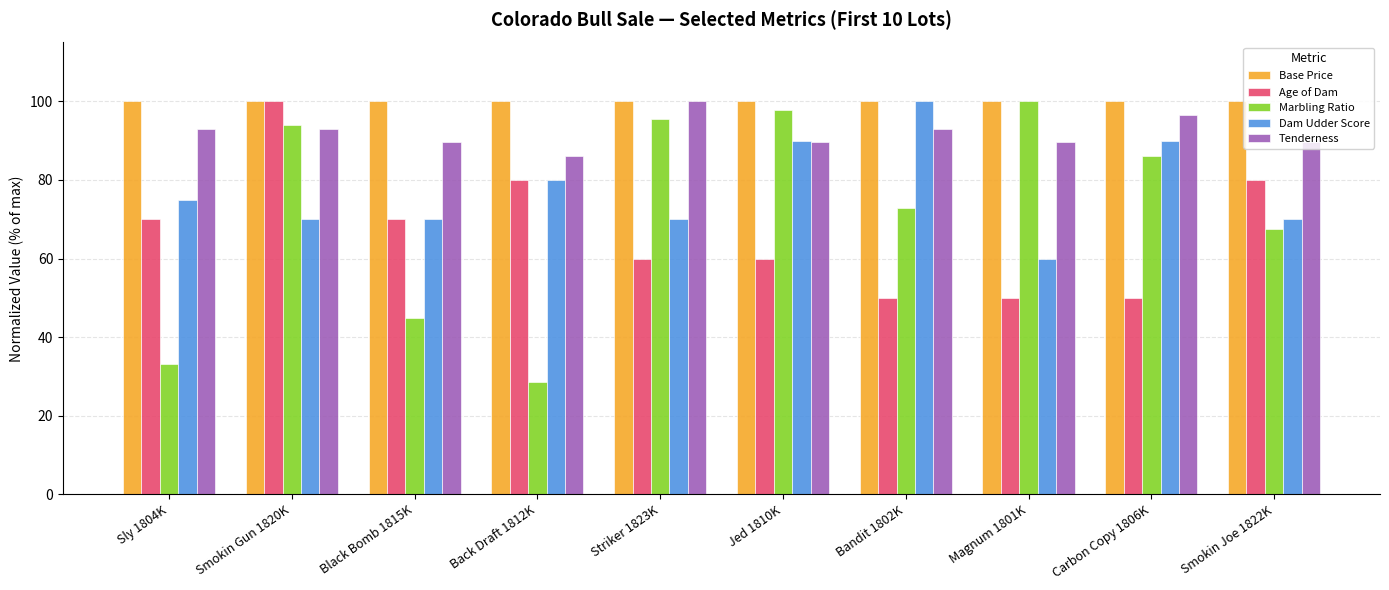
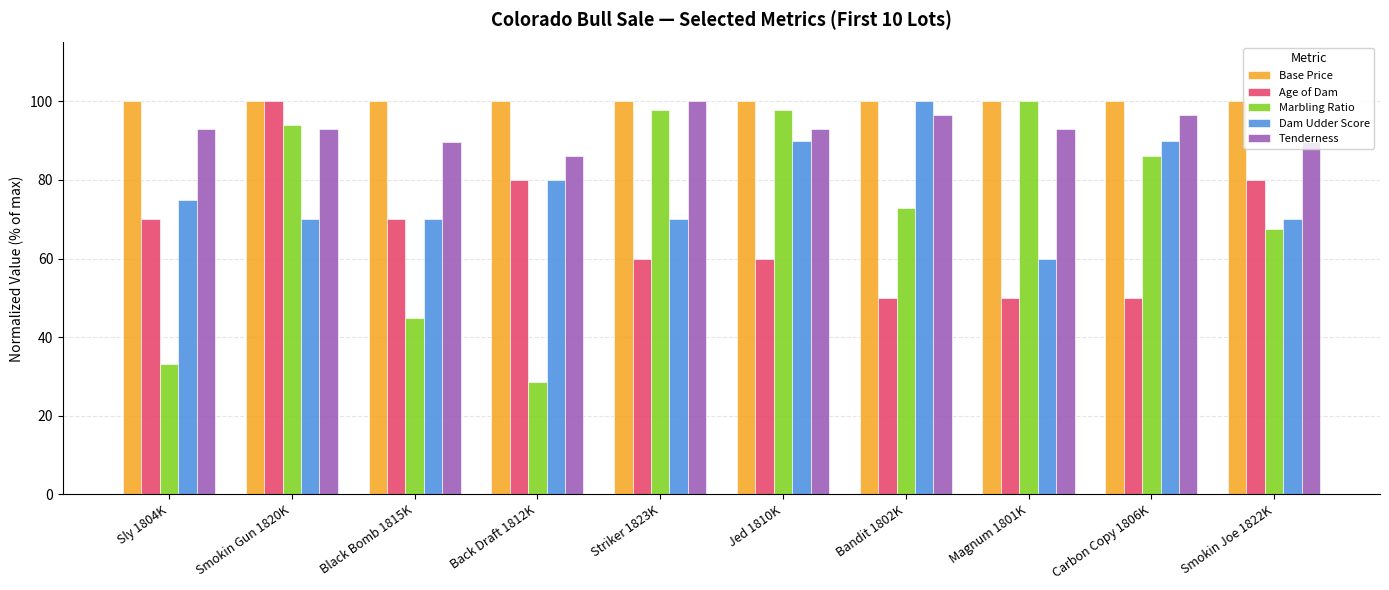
Marbling Ratio, Striker 1823K: 96 -> 98
Tenderness, Jed 1810K: 90 -> 93
Tenderness, Bandit 1802K: 93 -> 97
Tenderness, Magnum 1801K: 90 -> 93
